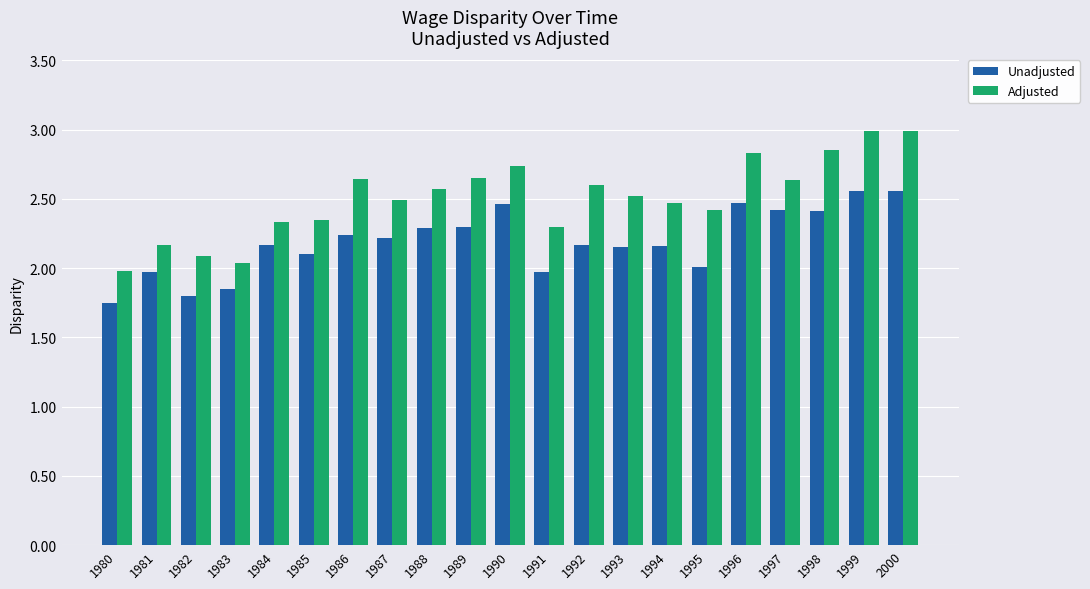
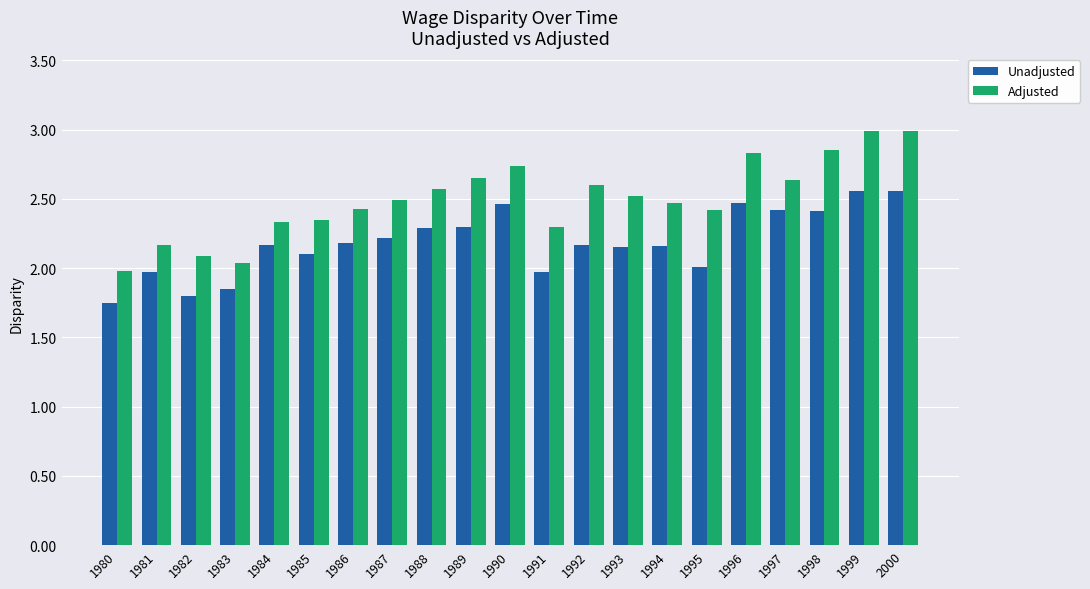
Unadjusted, 1986: 2.24 -> 2.18
Adjusted, 1986: 2.64 -> 2.43
